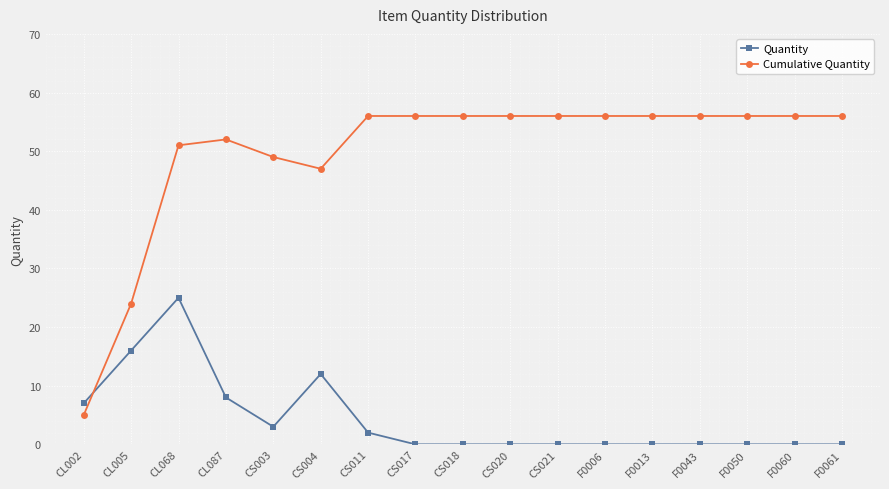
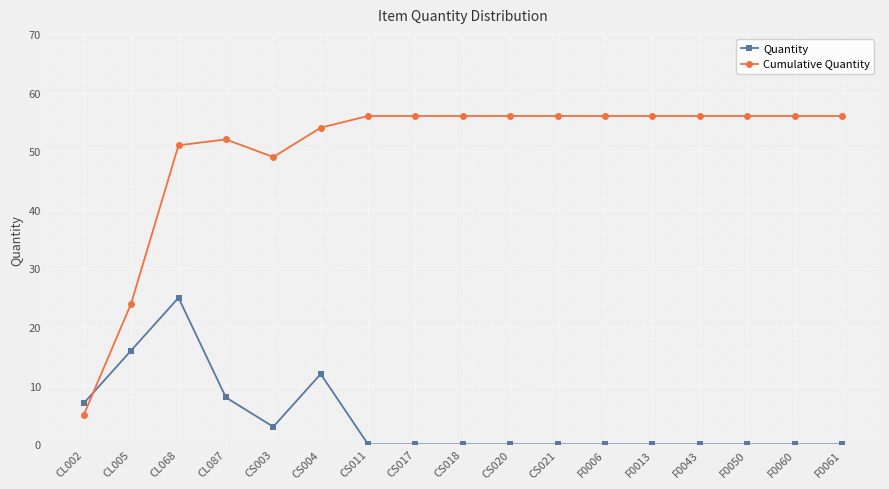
Cumulative Quantity, CS004: 47 -> 54
Quantity, CS011: 2 -> 0
